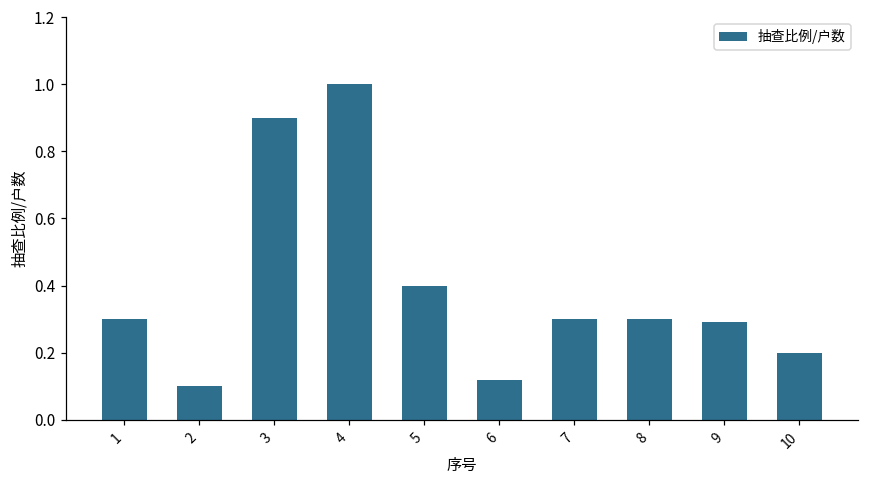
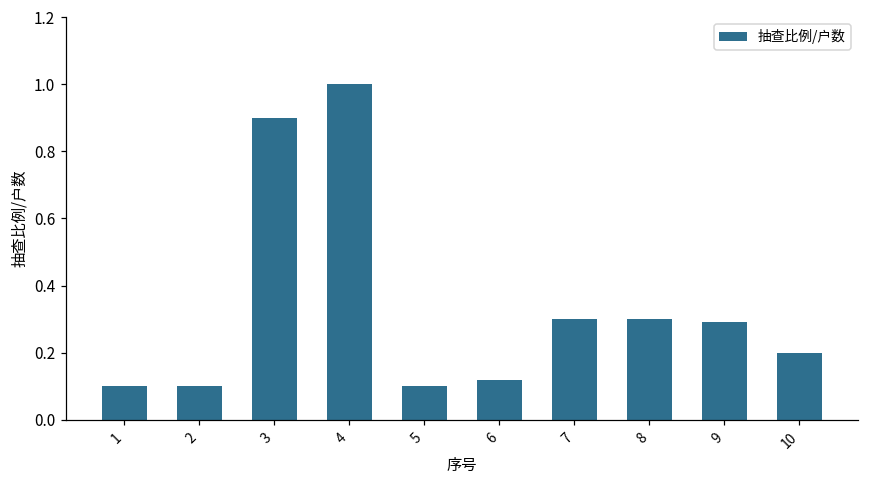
1: 0.3 -> 0.1
5: 0.4 -> 0.1
